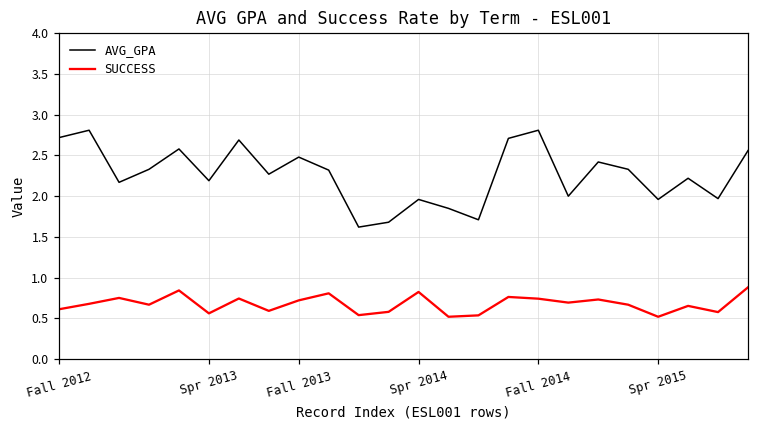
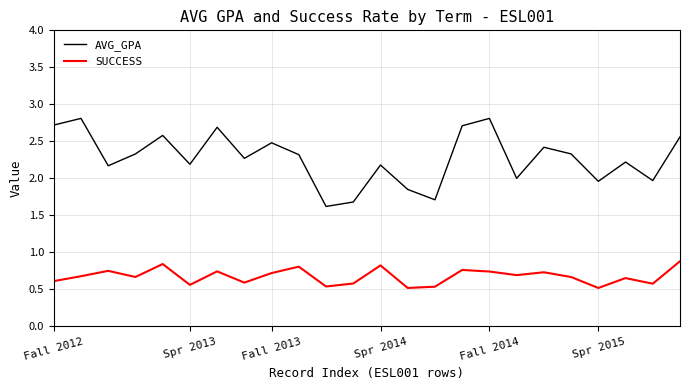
AVG_GPA, Spr 2014: 2.0 -> 2.2
